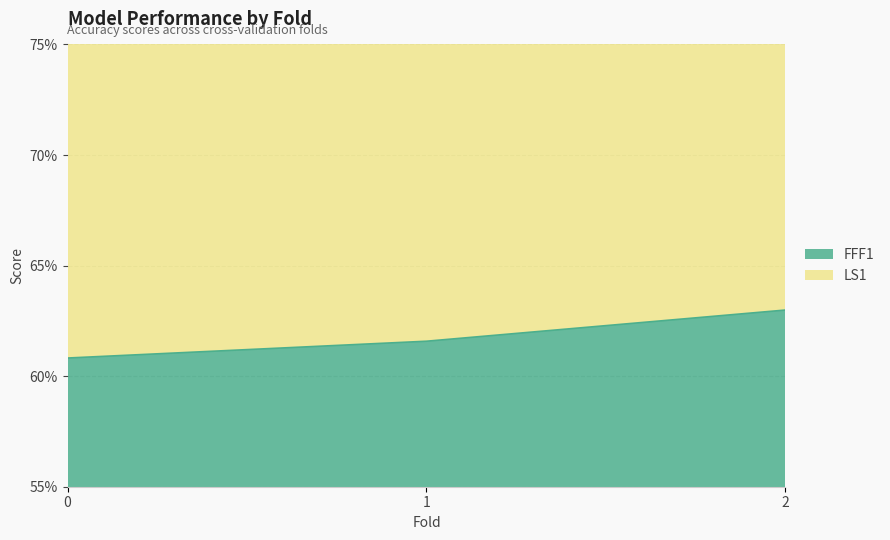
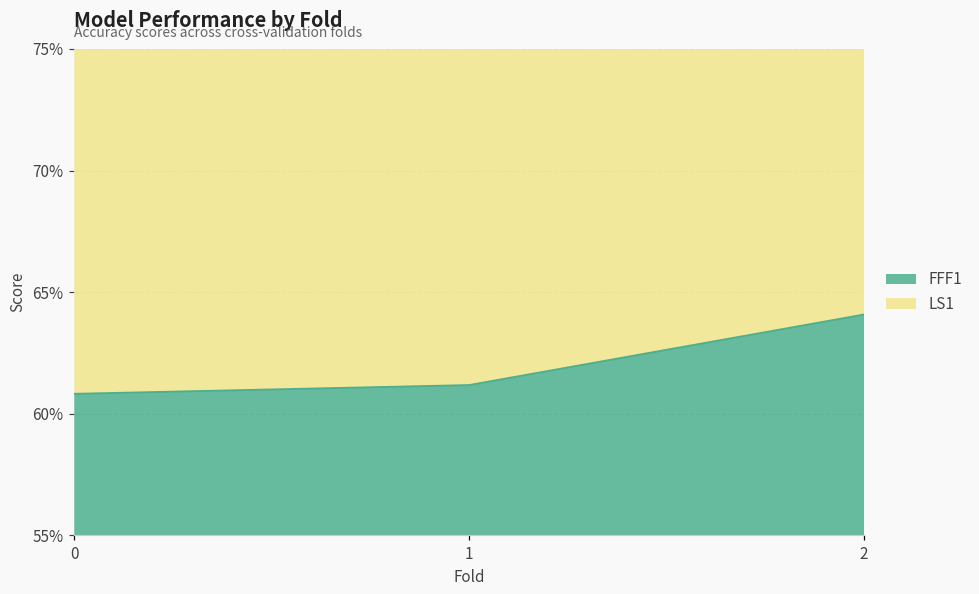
FFF1, 1: 61.6% -> 61.2%
FFF1, 2: 63.0% -> 64.1%
